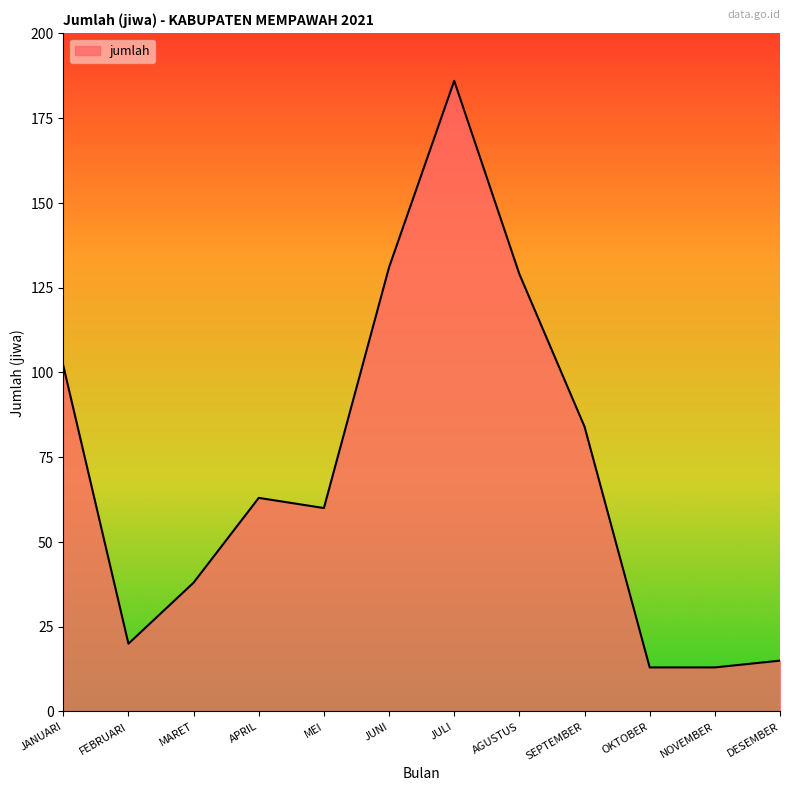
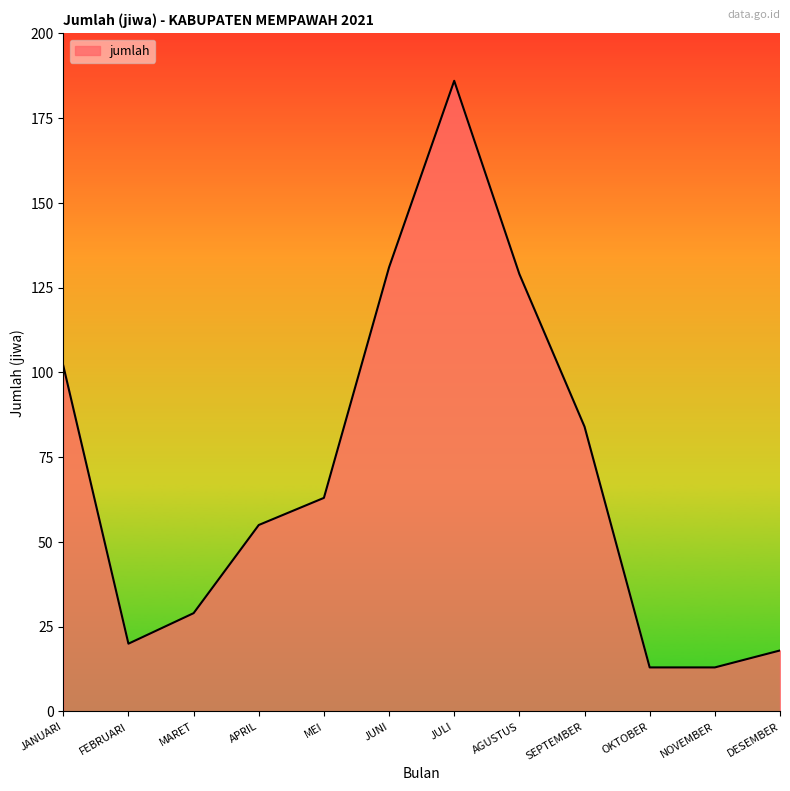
MARET: 38 -> 29
APRIL: 63 -> 55
MEI: 60 -> 63
DESEMBER: 15 -> 18
